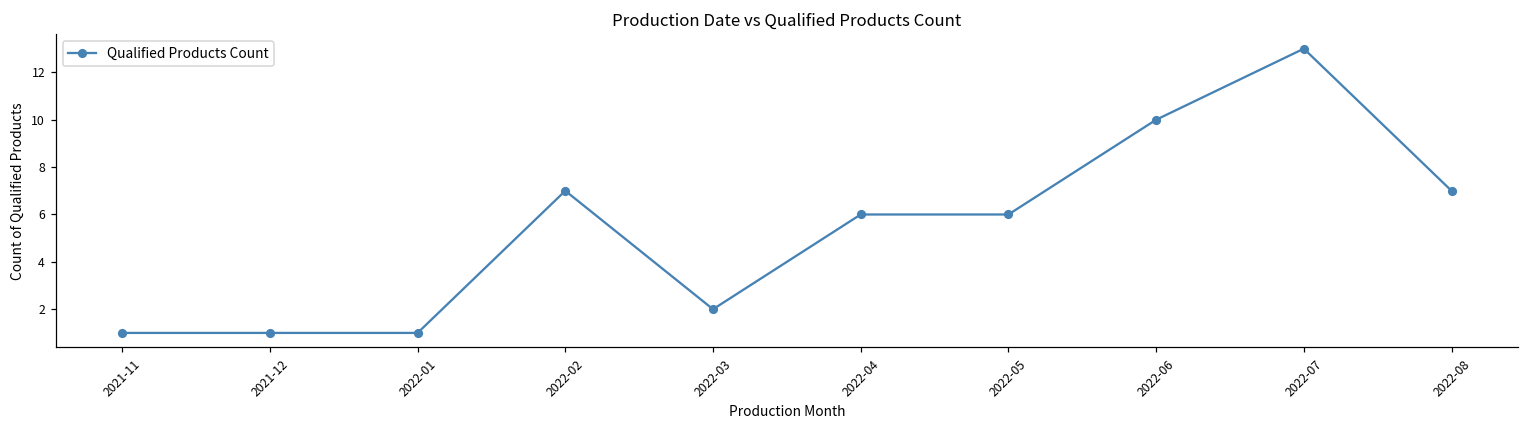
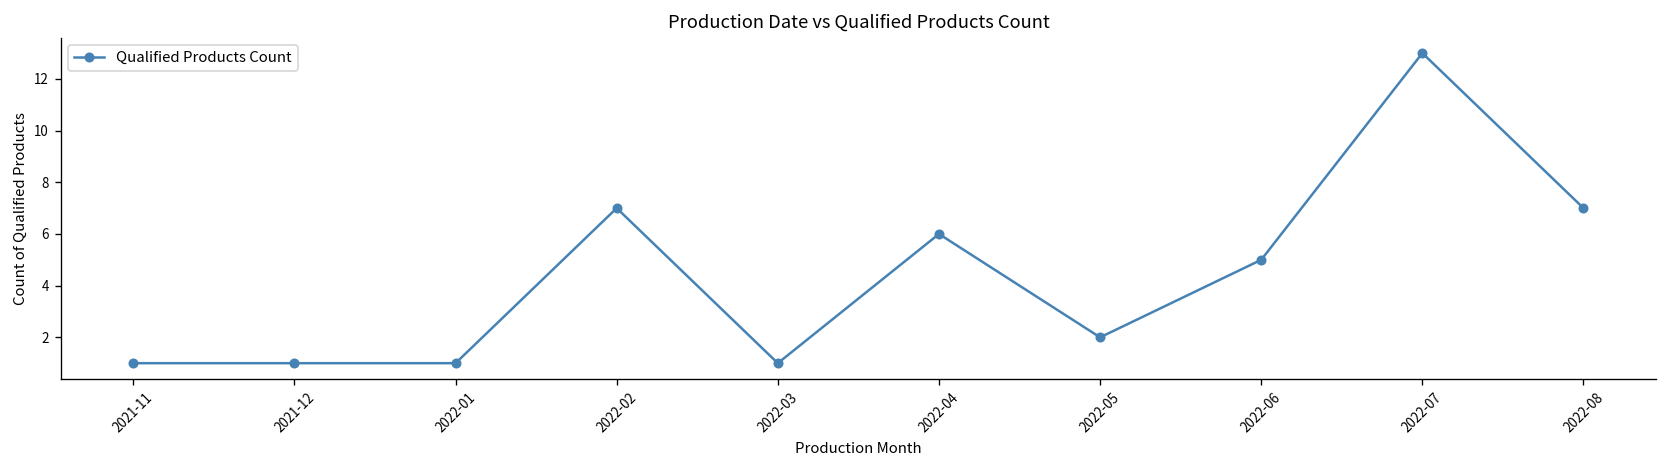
2022-03: 2 -> 1
2022-05: 6 -> 2
2022-06: 10 -> 5
